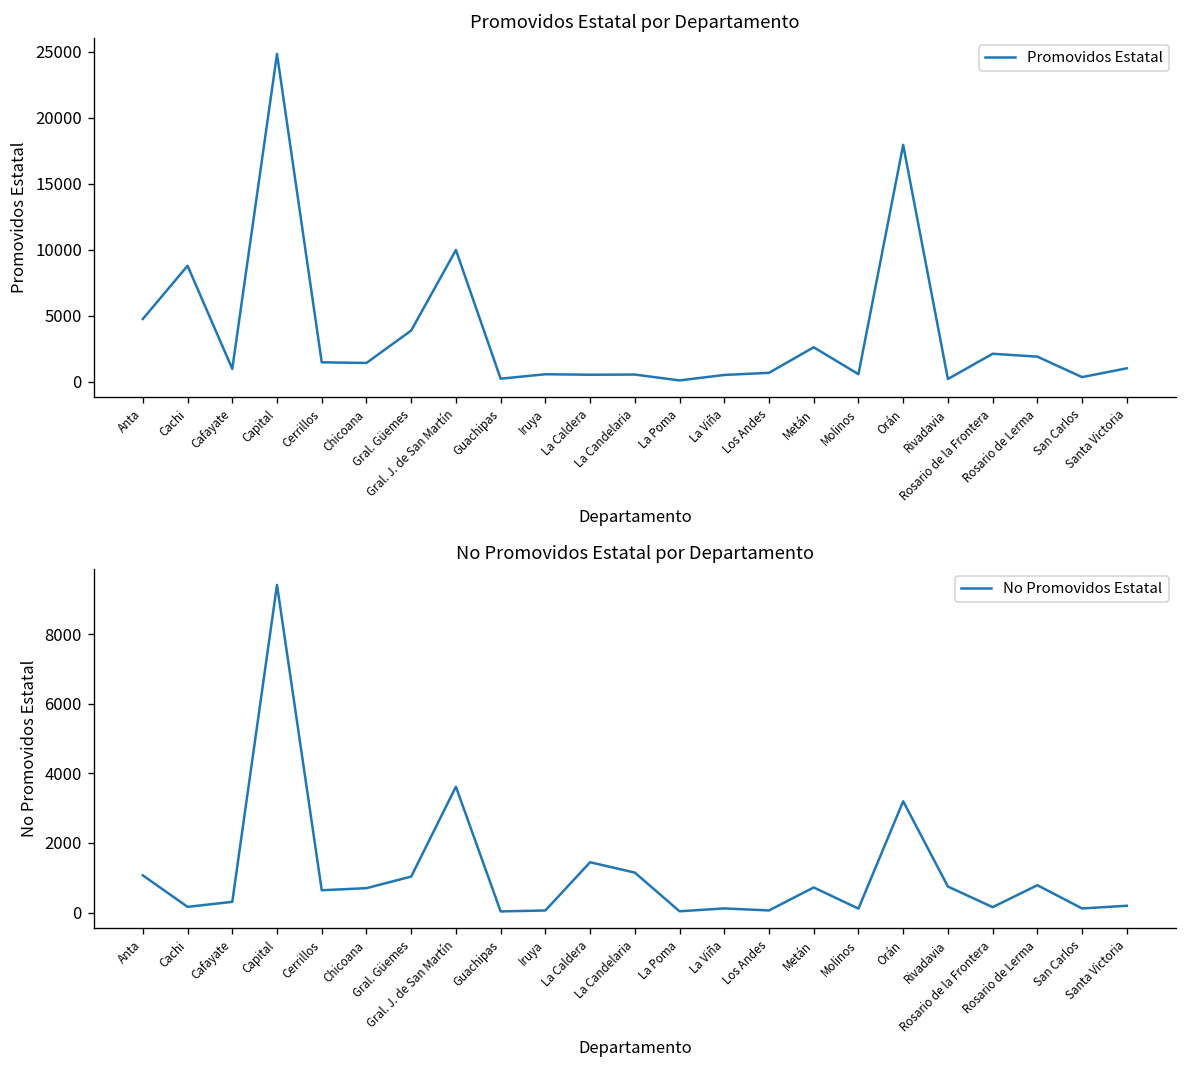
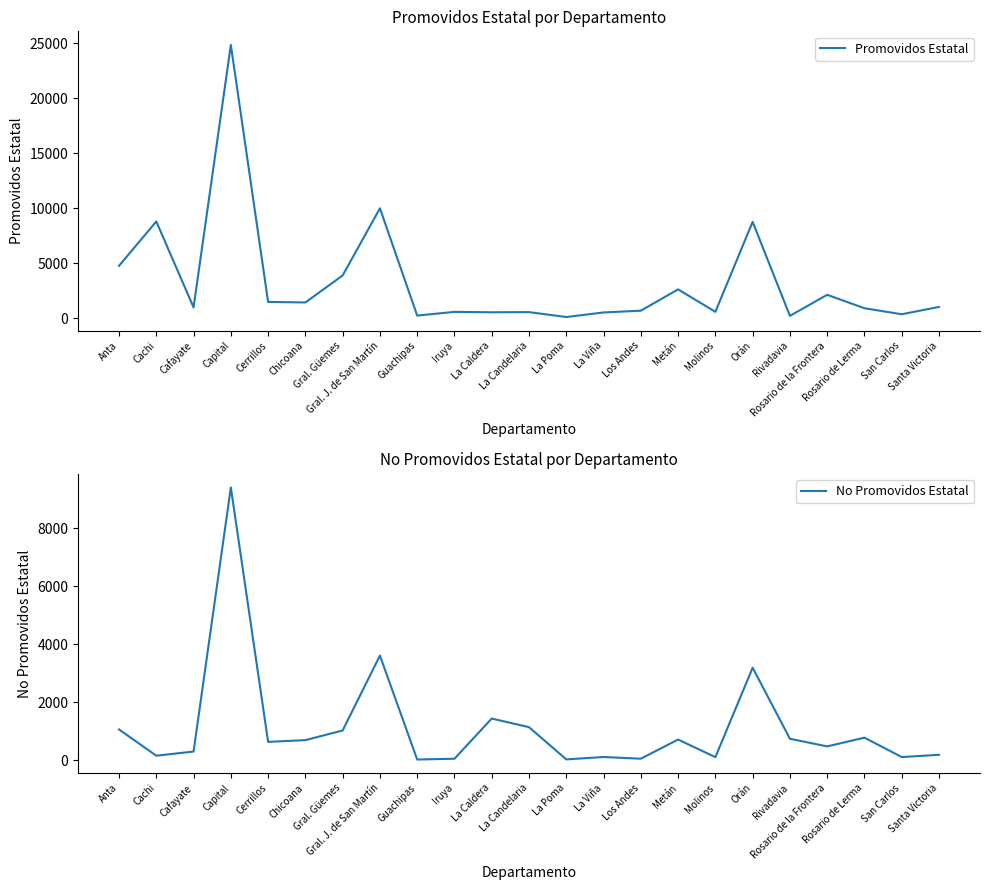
Promovidos Estatal por Departamento, Orán: 18000 -> 8800
Promovidos Estatal por Departamento, Rosario de Lerma: 1900 -> 900
No Promovidos Estatal por Departamento, Rosario de la Frontera: 200 -> 500
